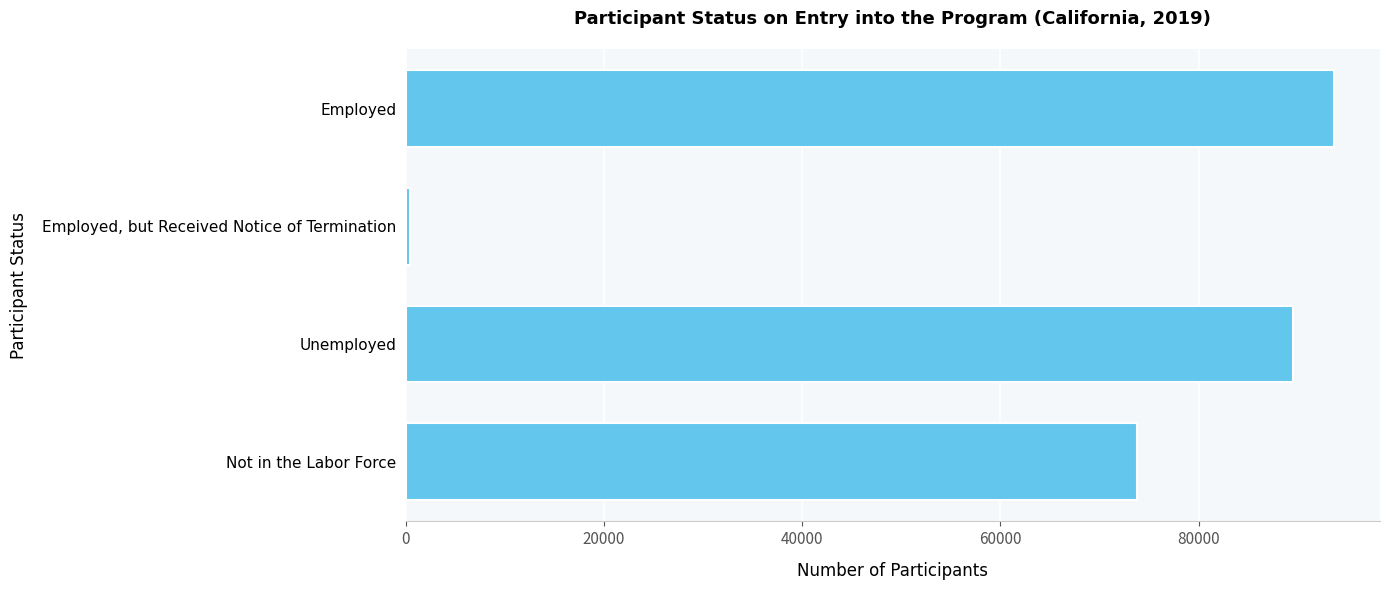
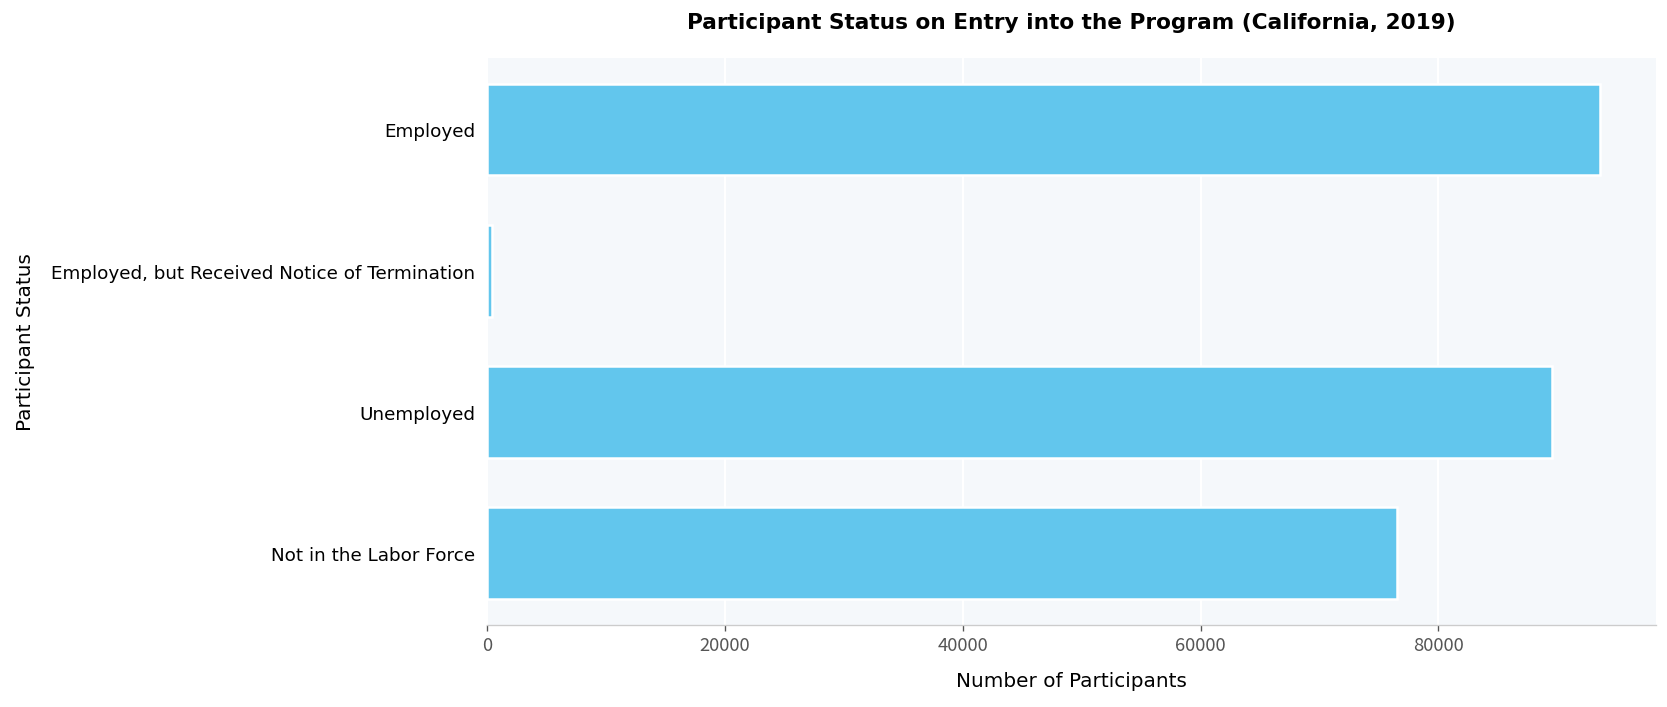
Not in the Labor Force: 74000 -> 76000
